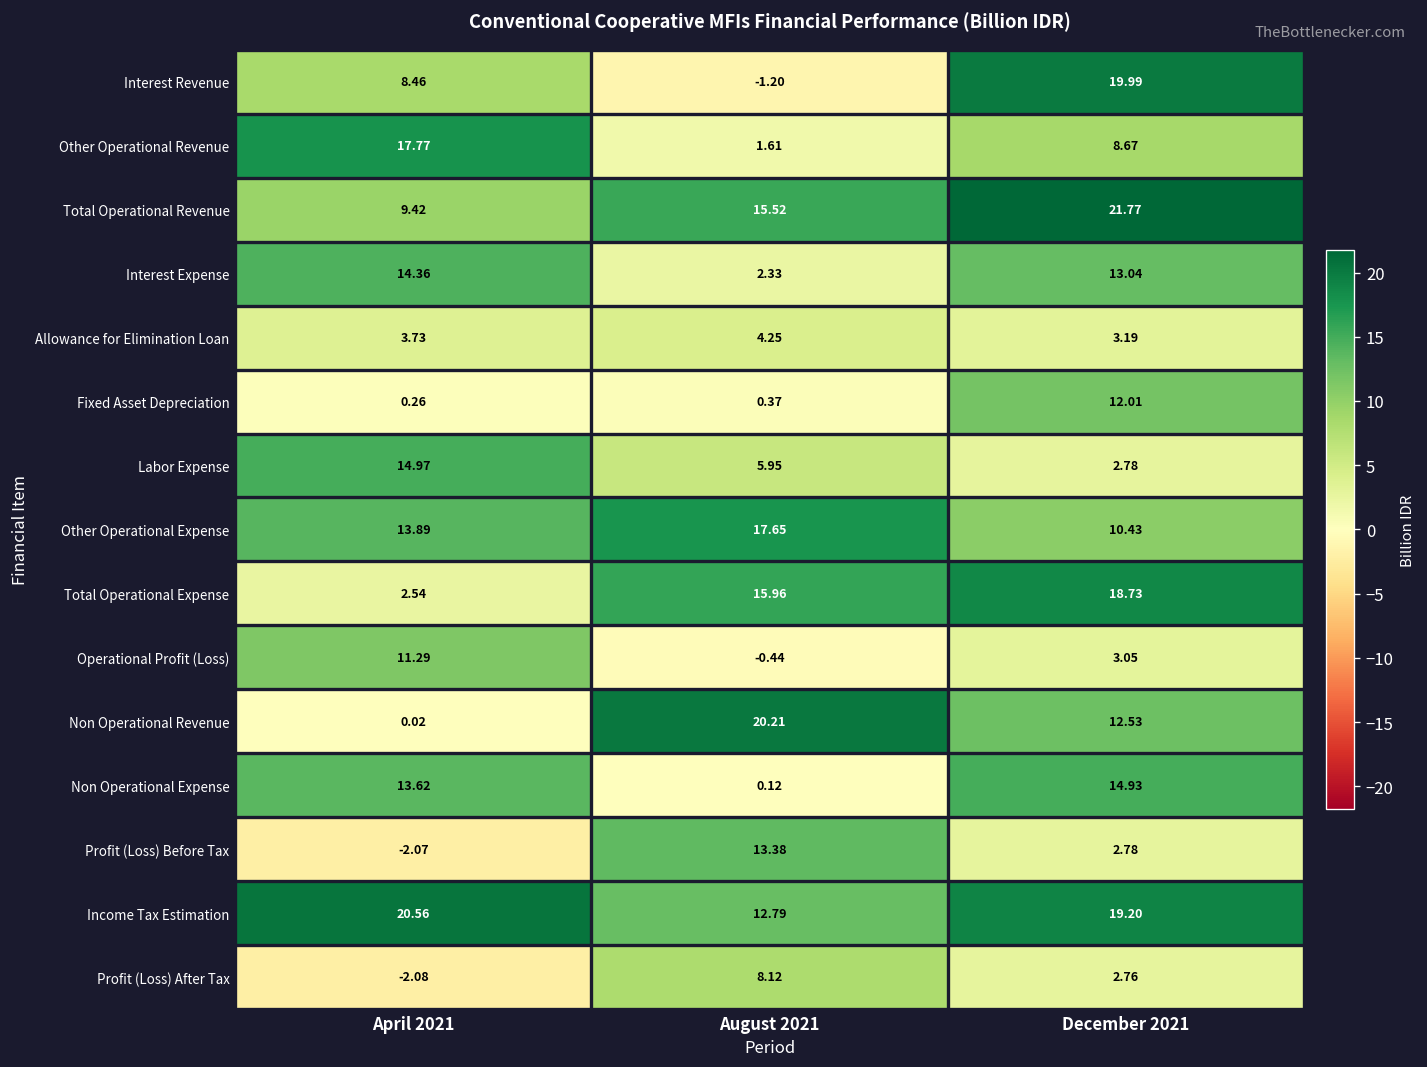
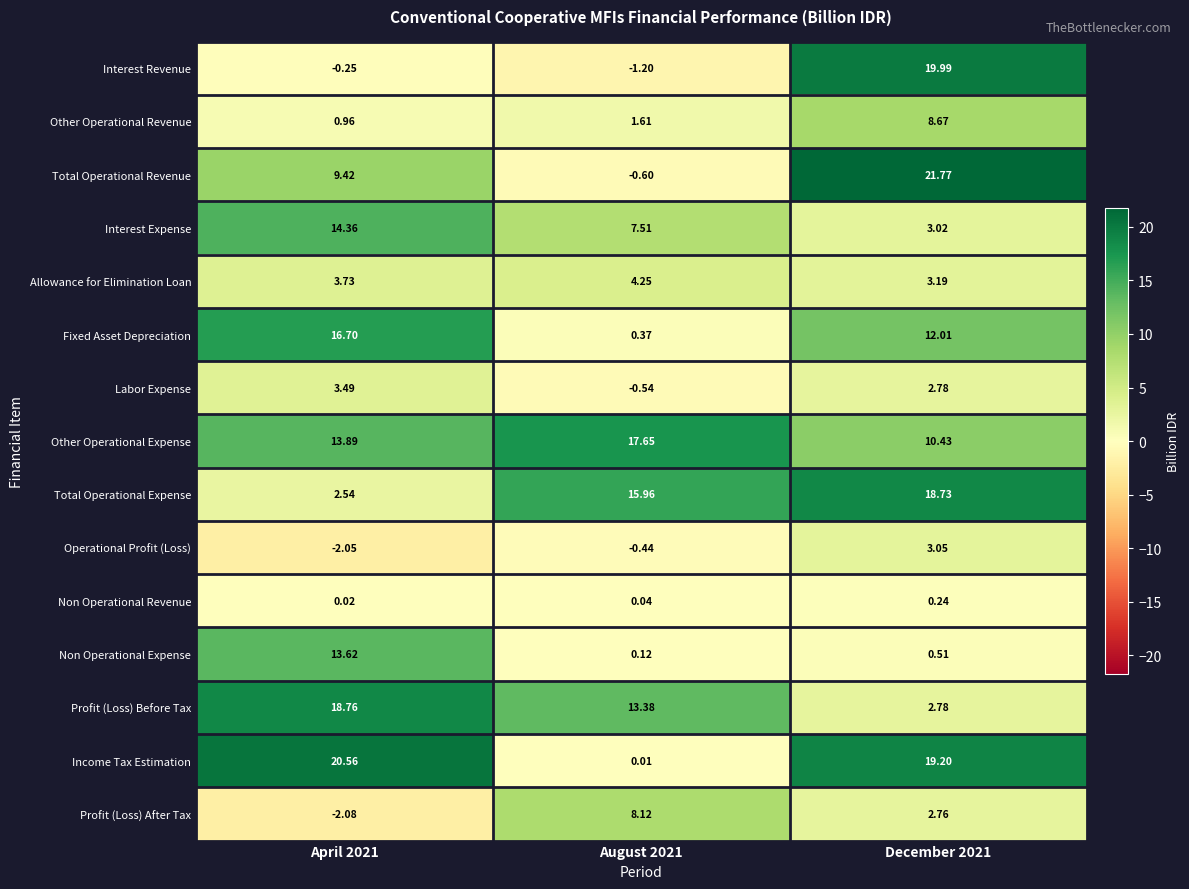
Interest Revenue, April 2021: 8.46 -> -0.25
Other Operational Revenue, April 2021: 17.77 -> 0.96
Total Operational Revenue, August 2021: 15.52 -> -0.60
Interest Expense, August 2021: 2.33 -> 7.51
Interest Expense, December 2021: 13.04 -> 3.02
Fixed Asset Depreciation, April 2021: 0.26 -> 16.70
Labor Expense, April 2021: 14.97 -> 3.49
Labor Expense, August 2021: 5.95 -> -0.54
Operational Profit (Loss), April 2021: 11.29 -> -2.05
Non Operational Revenue, August 2021: 20.21 -> 0.04
Non Operational Revenue, December 2021: 12.53 -> 0.24
Non Operational Expense, December 2021: 14.93 -> 0.51
Profit (Loss) Before Tax, April 2021: -2.07 -> 18.76
Income Tax Estimation, August 2021: 12.79 -> 0.01
